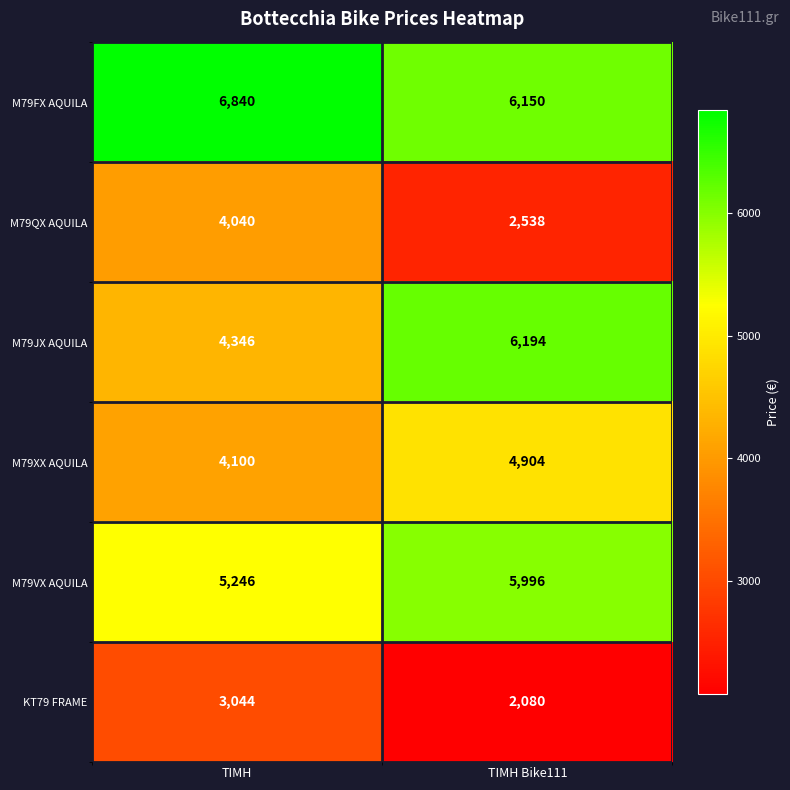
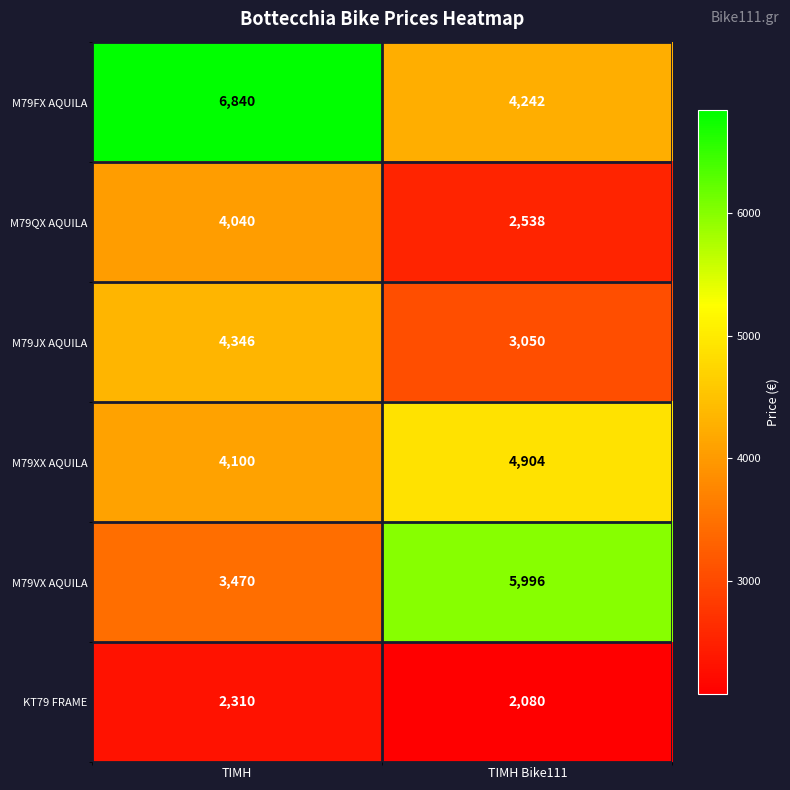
M79FX AQUILA, ΤΙΜΗ Bike111: 6,150 -> 4,242
M79JX AQUILA, ΤΙΜΗ Bike111: 6,194 -> 3,050
M79VX AQUILA, ΤΙΜΗ: 5,246 -> 3,470
KT79 FRAME, ΤΙΜΗ: 3,044 -> 2,310
